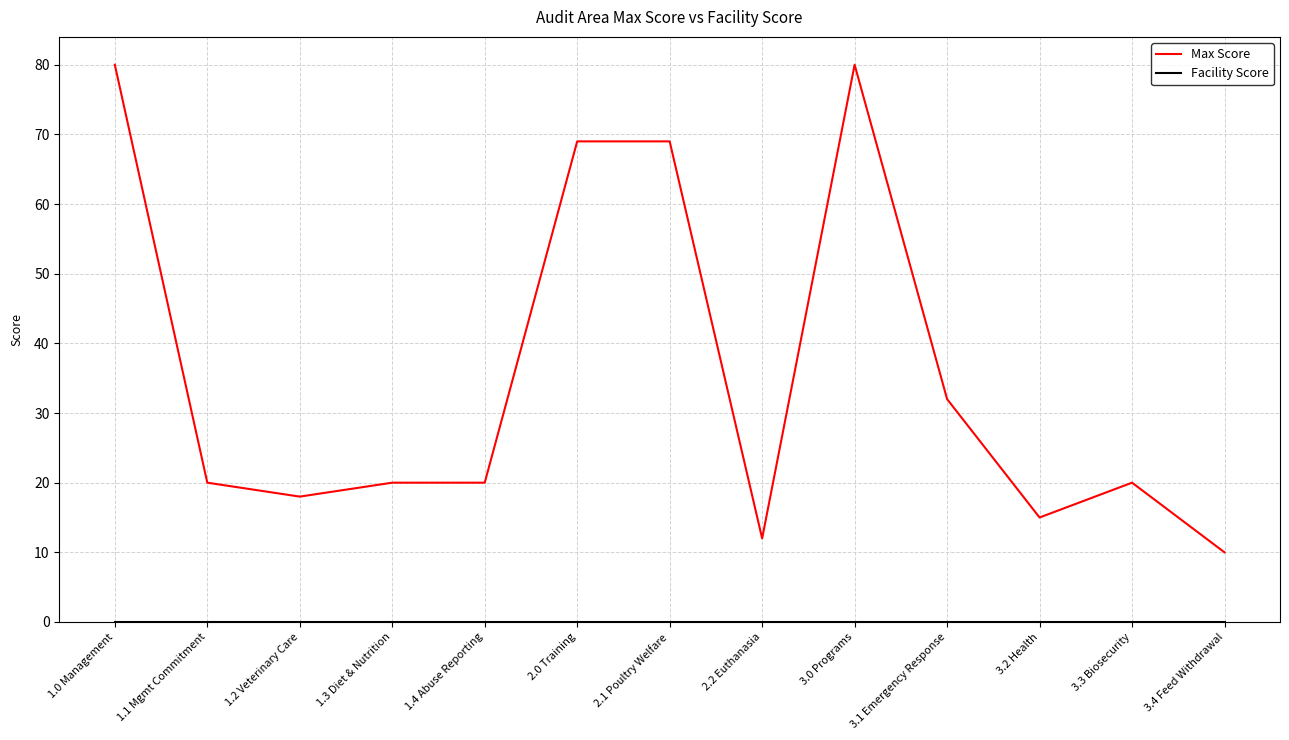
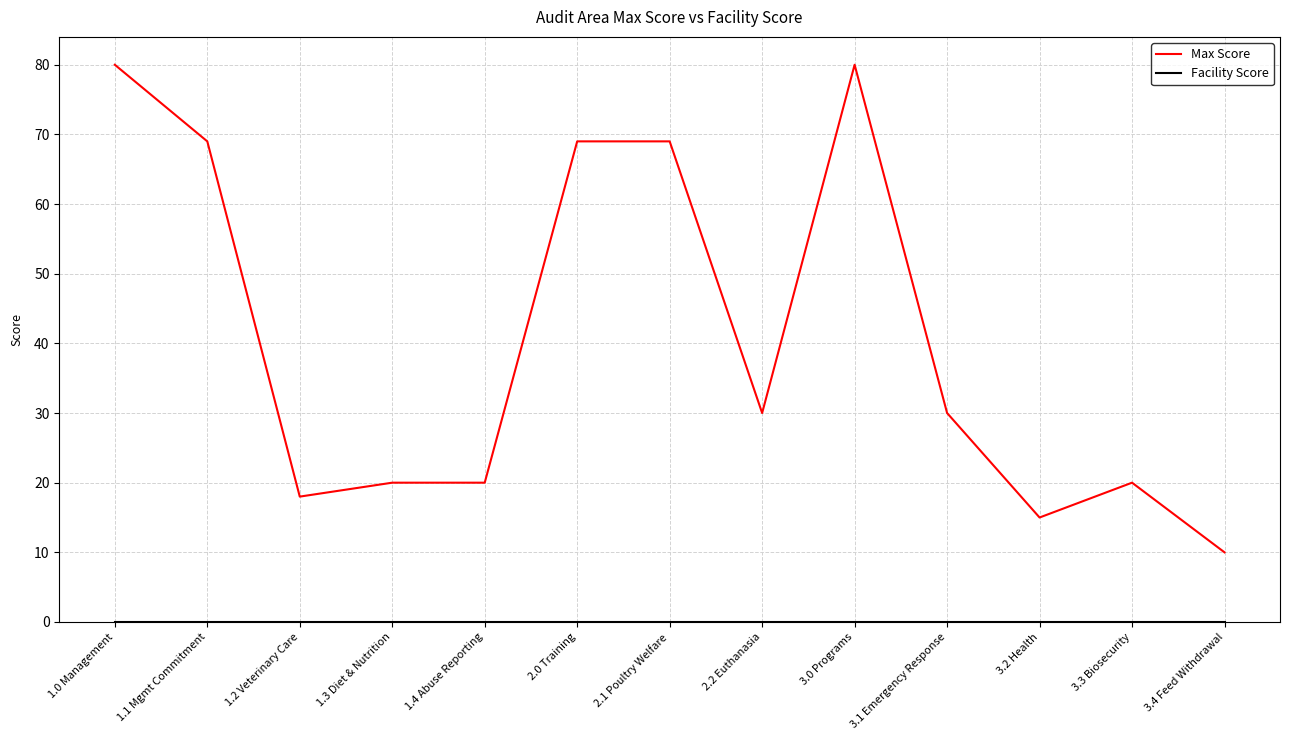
Max Score, 1.1 Mgmt Commitment: 20 -> 69
Max Score, 2.2 Euthanasia: 12 -> 30
Max Score, 3.1 Emergency Response: 32 -> 30
